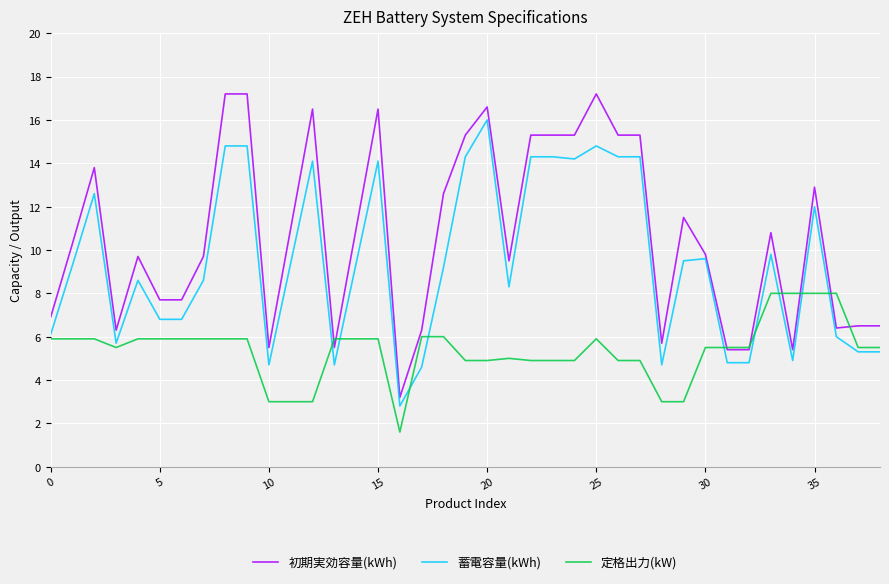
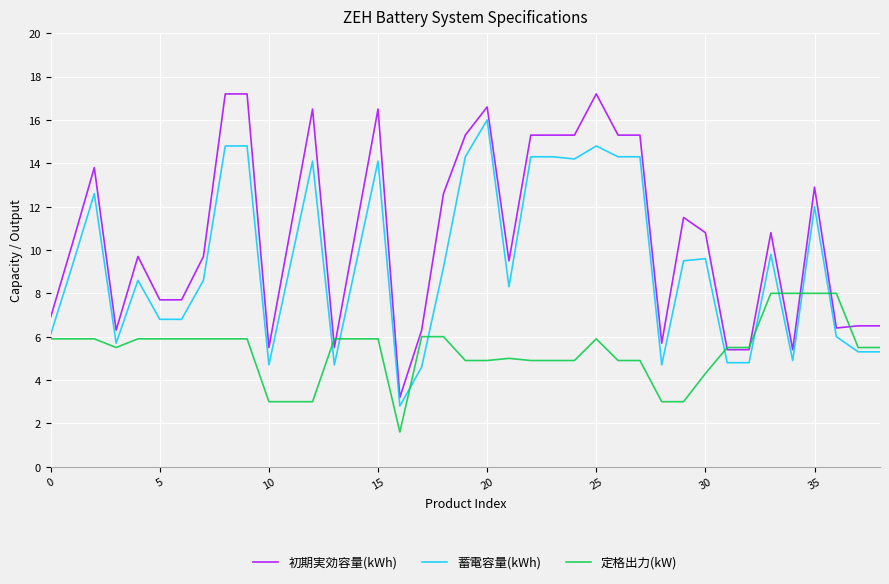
初期実効容量(kWh), 30: 9.8 -> 10.8
定格出力(kW), 30: 5.5 -> 4.3
